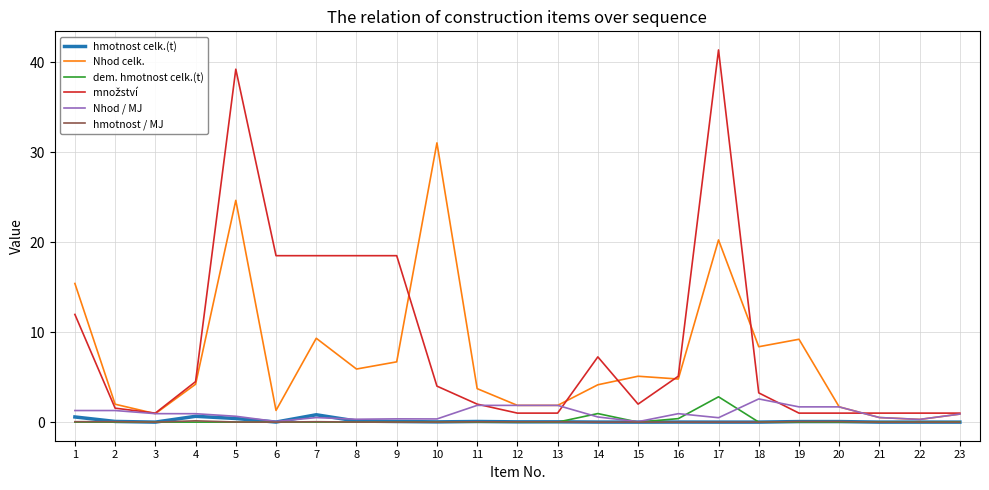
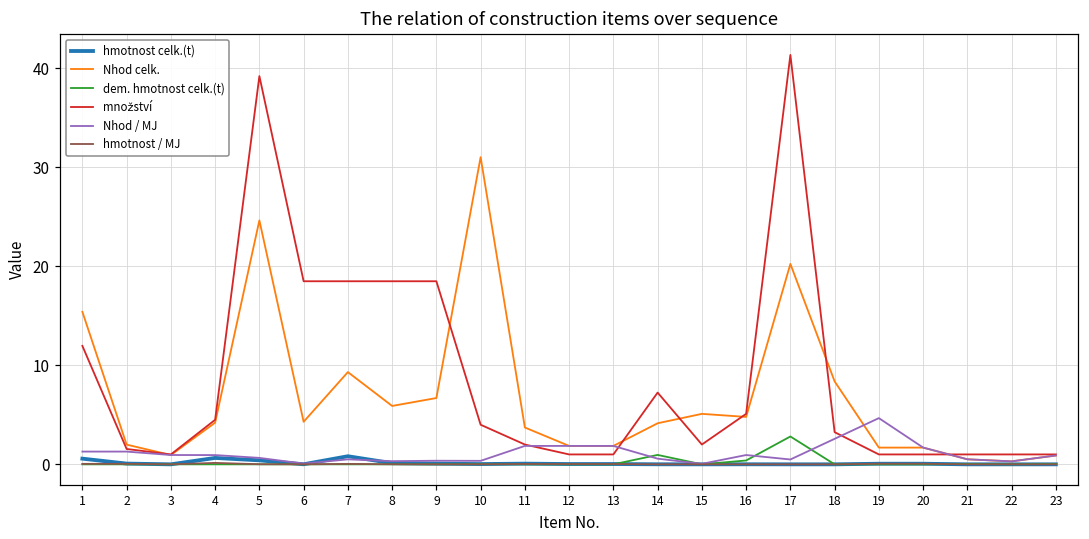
Nhod celk., 6: 1 -> 4
Nhod celk., 19: 9 -> 2
Nhod / MJ, 19: 2 -> 5
